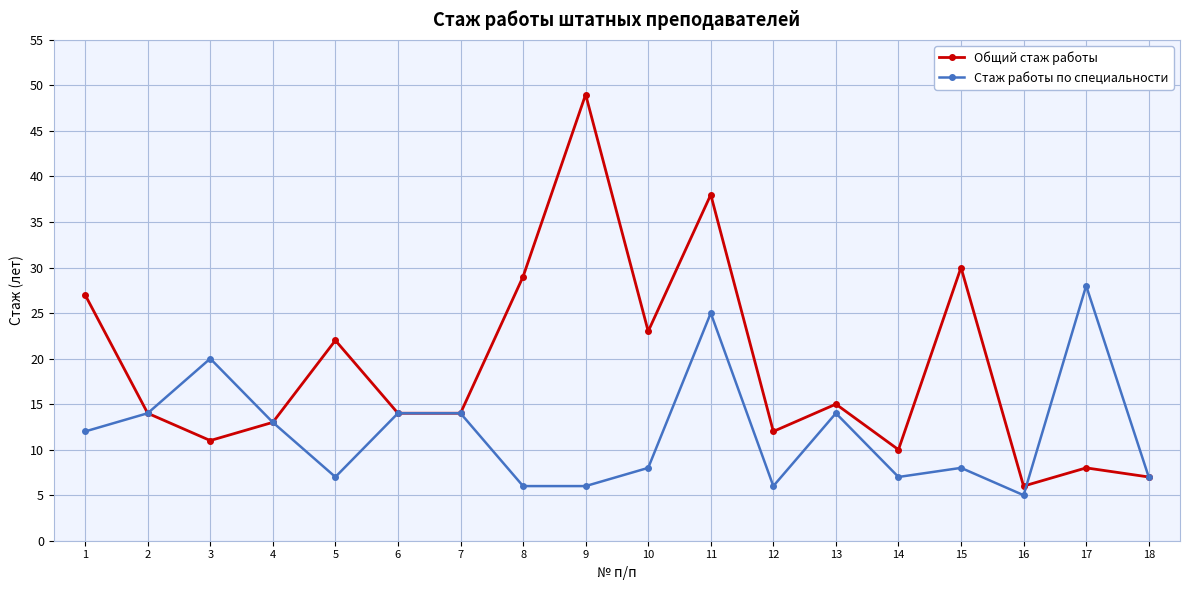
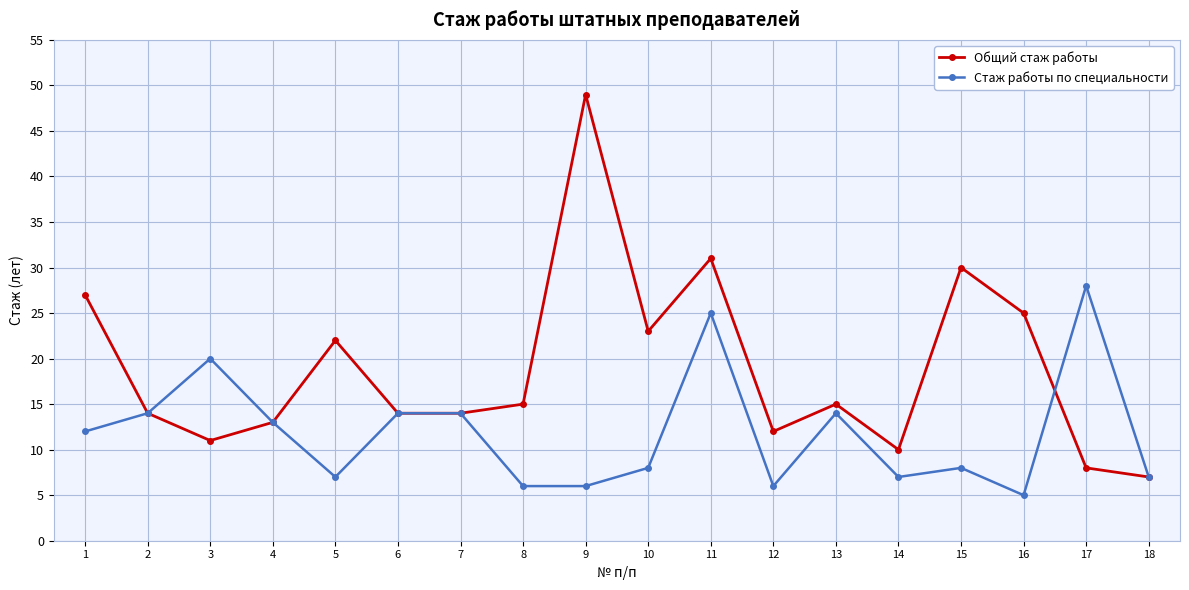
Общий стаж работы, 8: 29 -> 15
Общий стаж работы, 11: 38 -> 31
Общий стаж работы, 16: 6 -> 25
